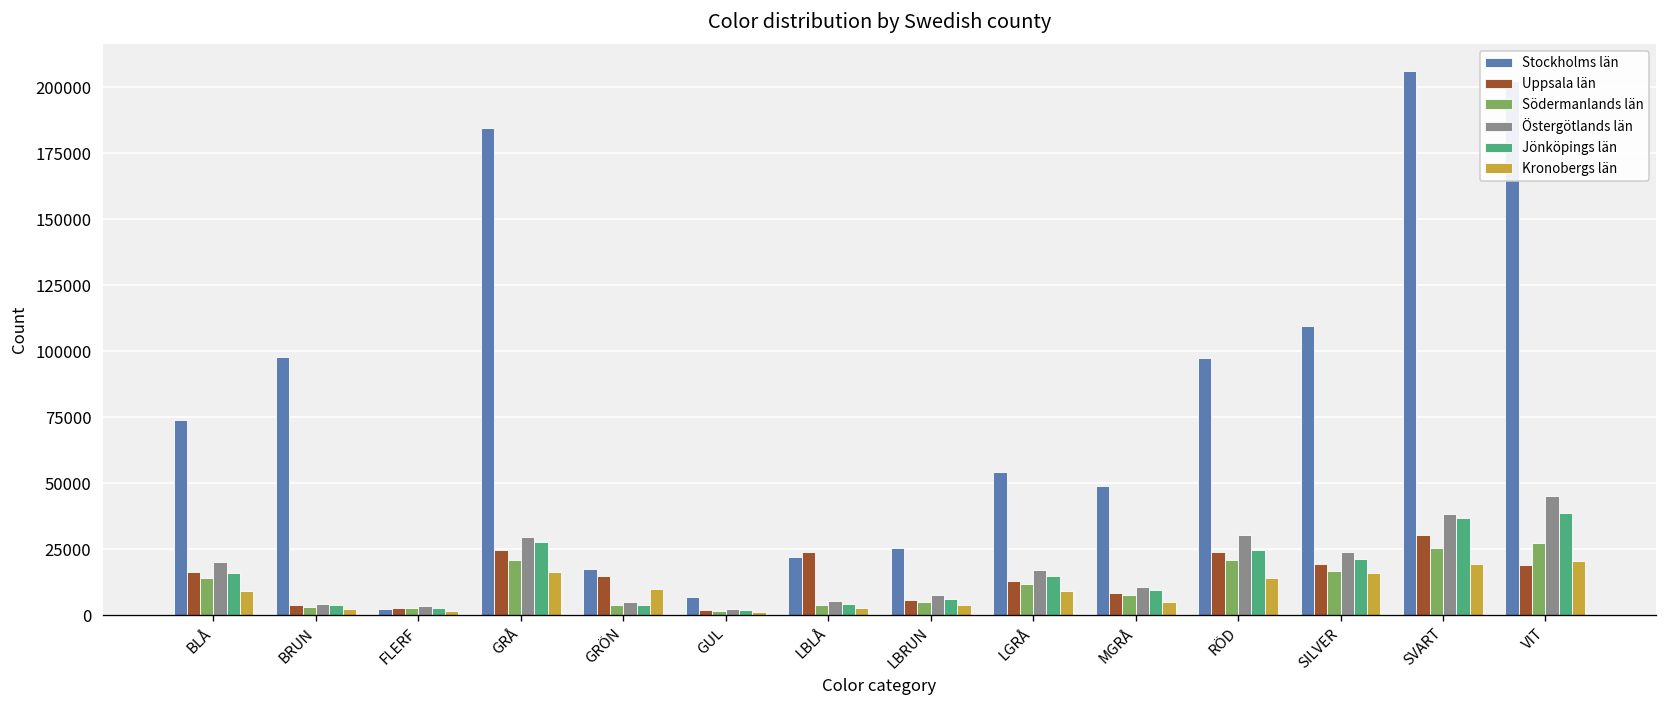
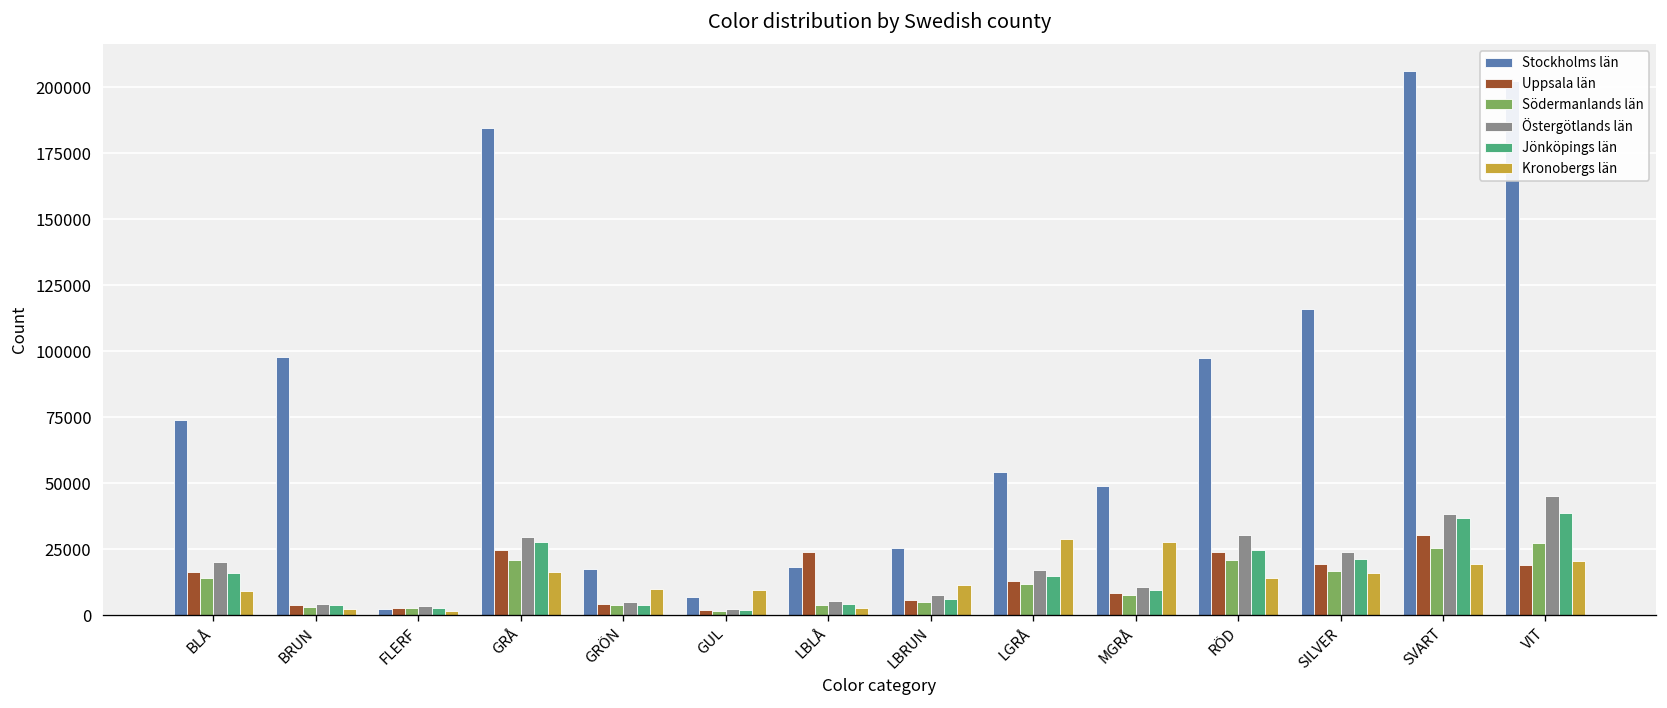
Uppsala län, GRÖN: 15000 -> 4000
Kronobergs län, GUL: 1000 -> 9000
Stockholms län, LBLÅ: 22000 -> 18000
Kronobergs län, LBRUN: 4000 -> 11000
Kronobergs län, LGRÅ: 9000 -> 29000
Kronobergs län, MGRÅ: 5000 -> 28000
Stockholms län, SILVER: 109000 -> 116000
